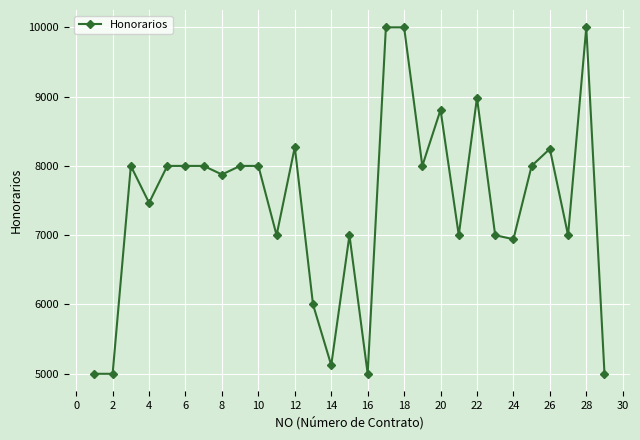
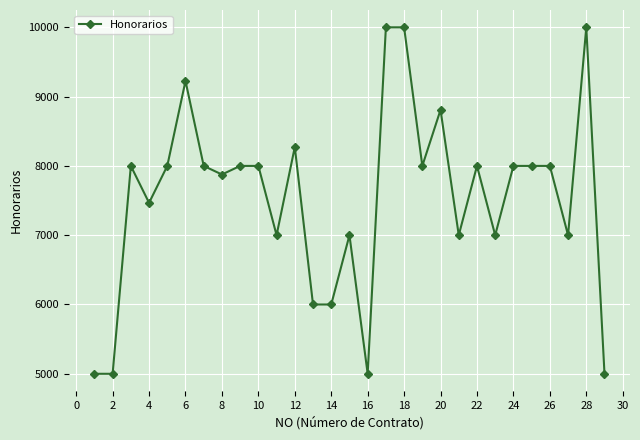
6: 8000 -> 9200
14: 5100 -> 6000
22: 9000 -> 8000
24: 6900 -> 8000
26: 8200 -> 8000
